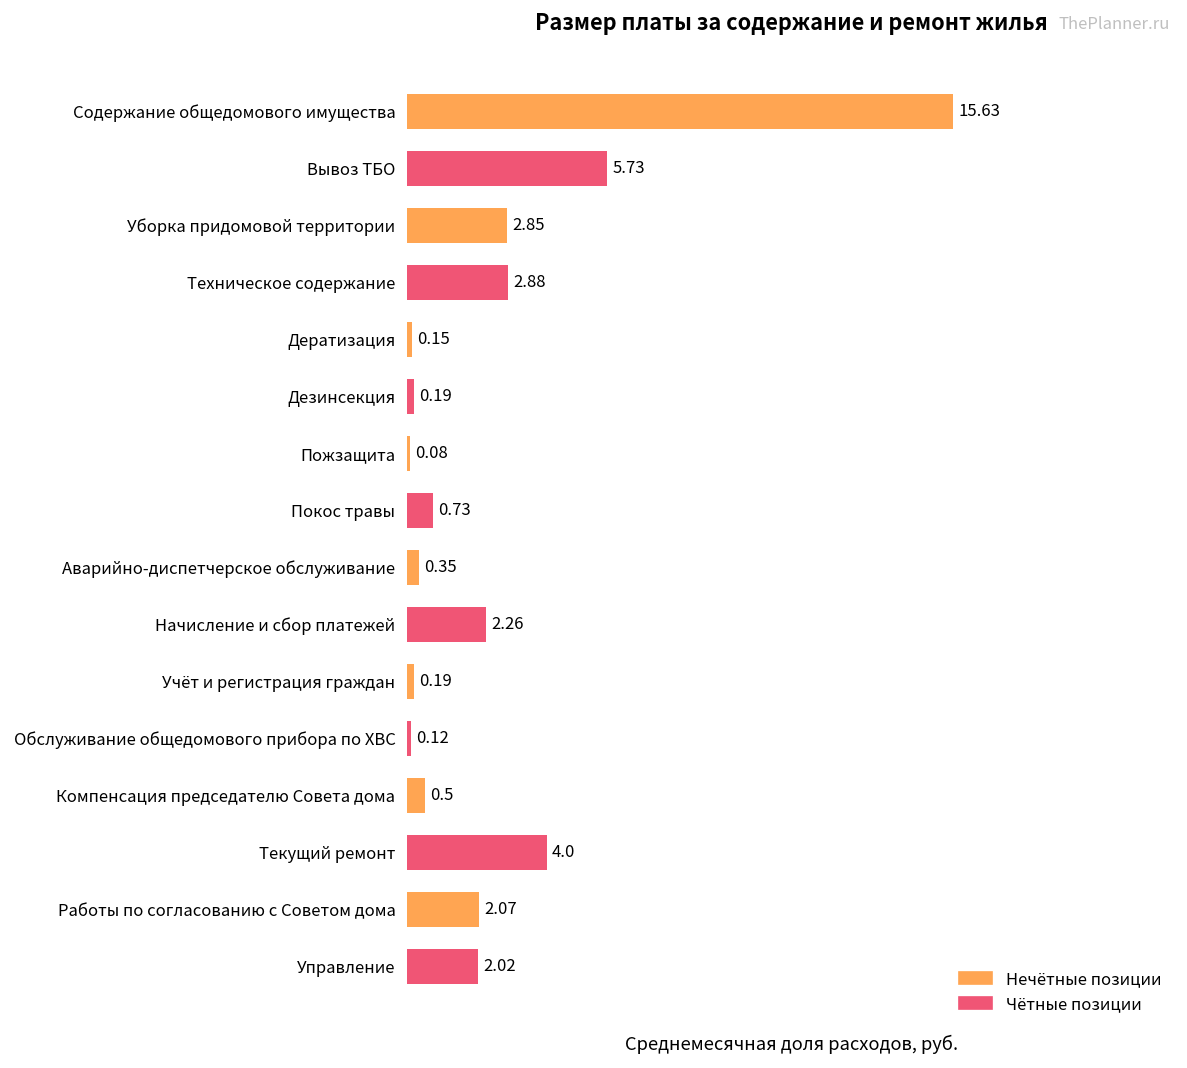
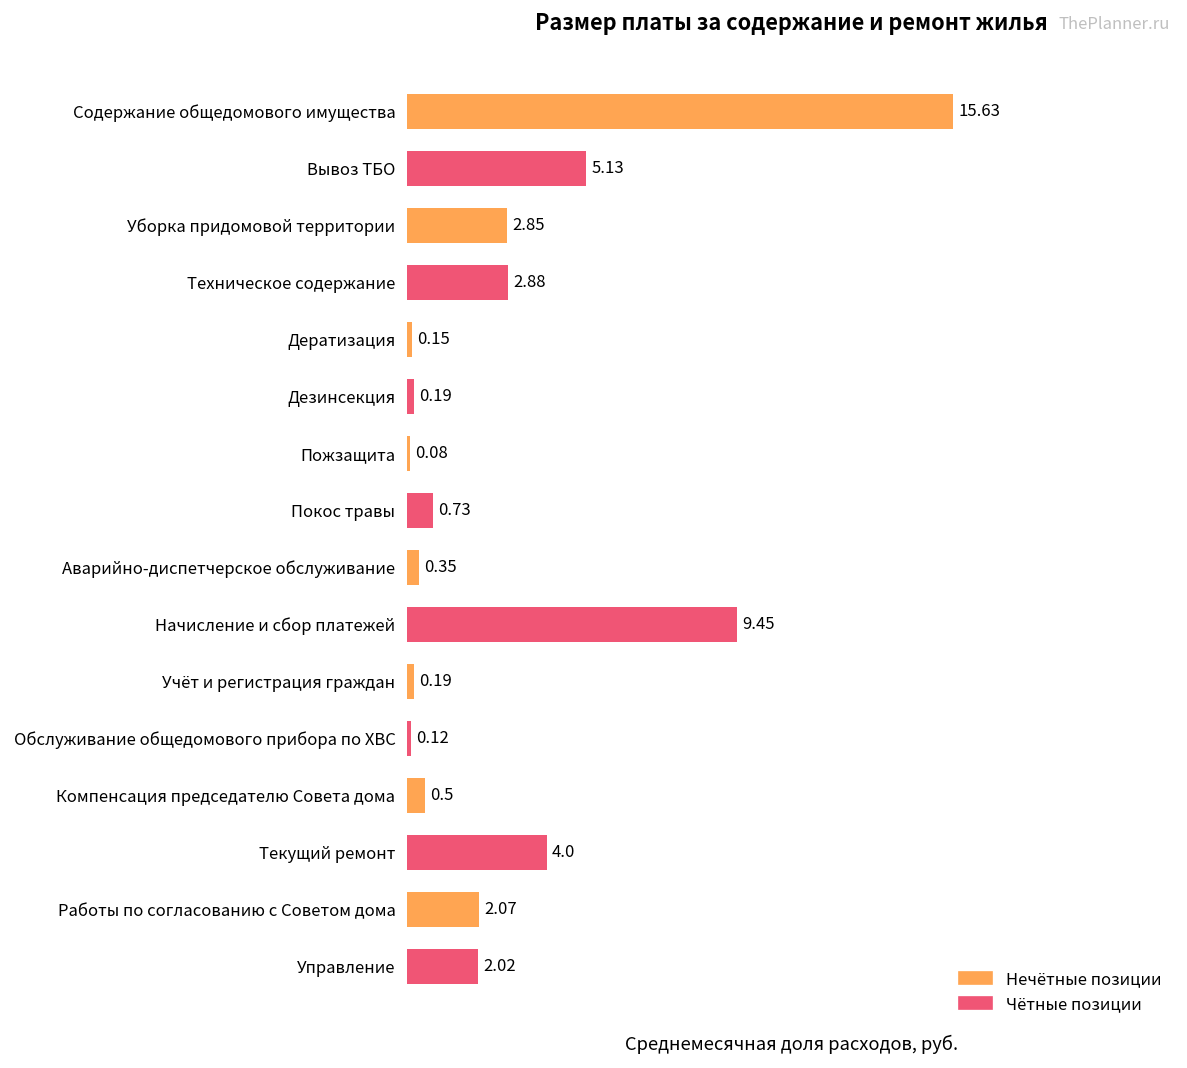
Вывоз ТБО: 5.73 -> 5.13
Начисление и сбор платежей: 2.26 -> 9.45
